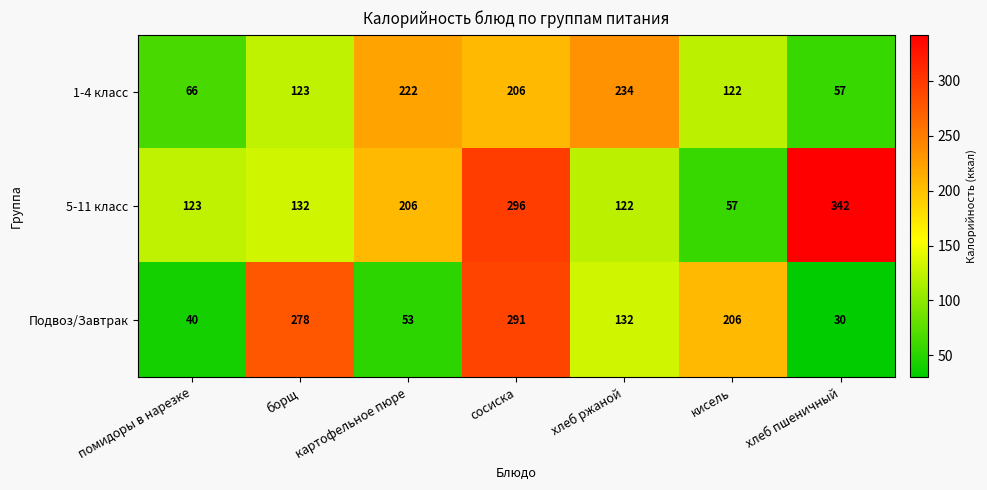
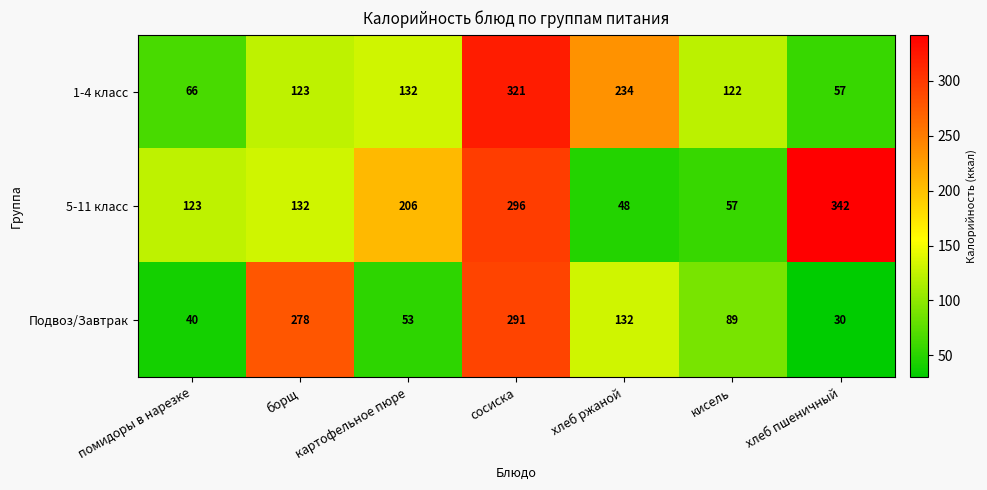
1-4 класс, картофельное пюре: 222 -> 132
1-4 класс, сосиска: 206 -> 321
5-11 класс, хлеб ржаной: 122 -> 48
Подвоз/Завтрак, кисель: 206 -> 89
